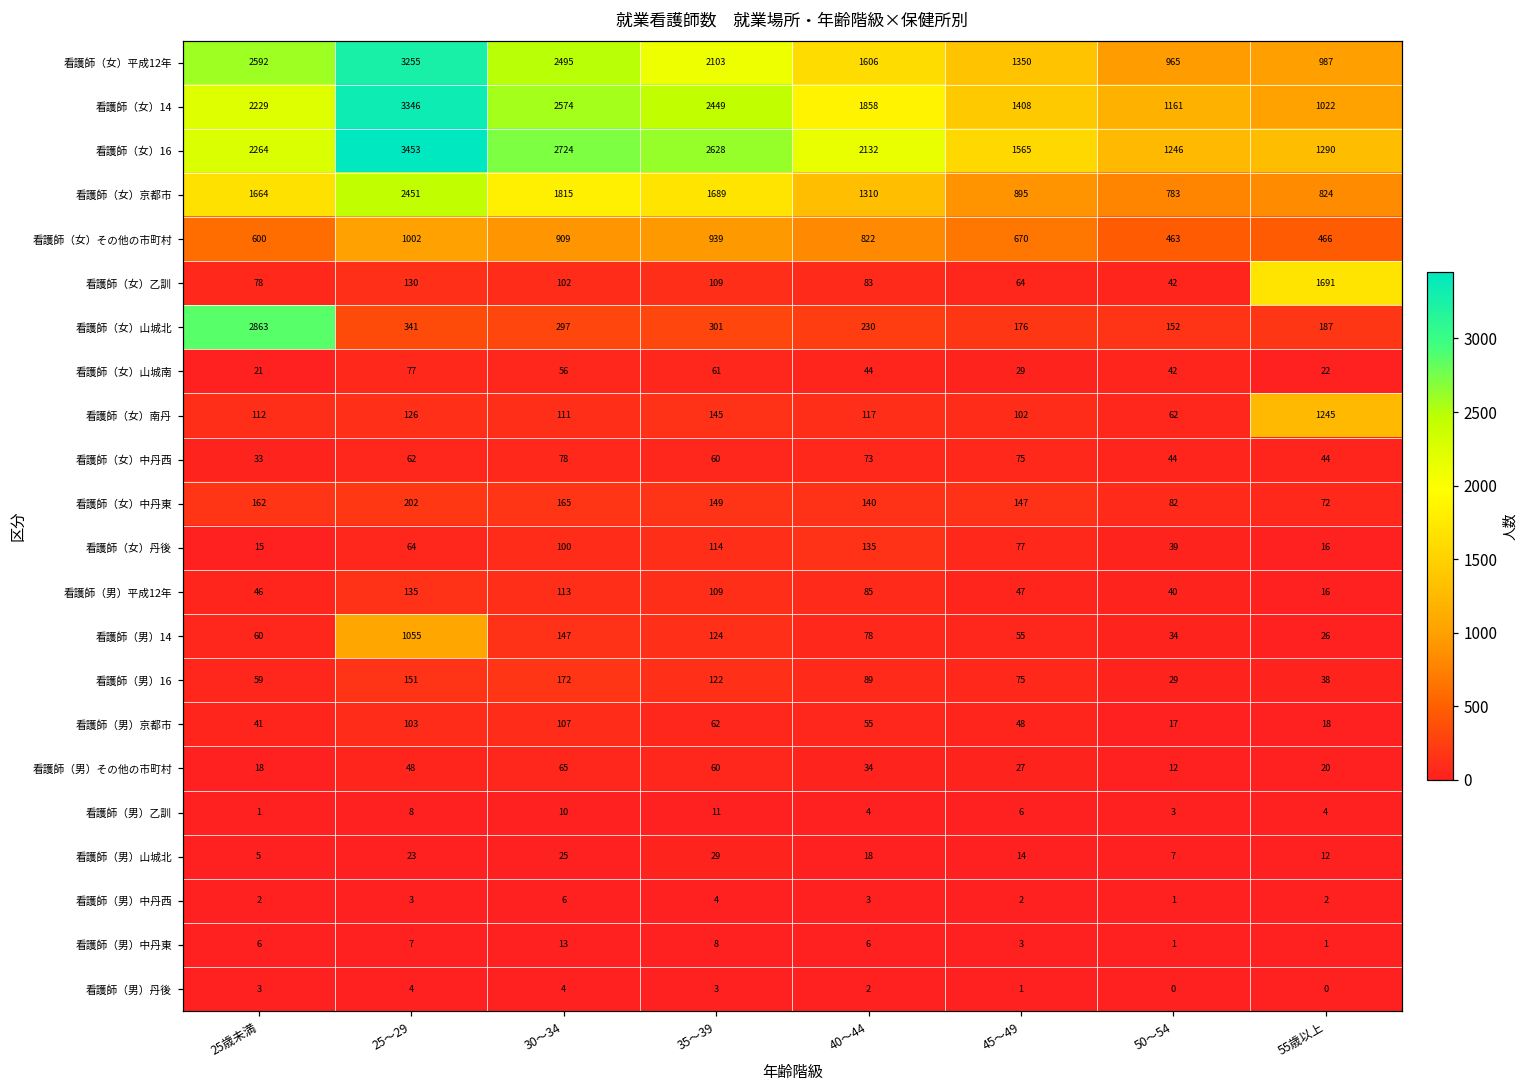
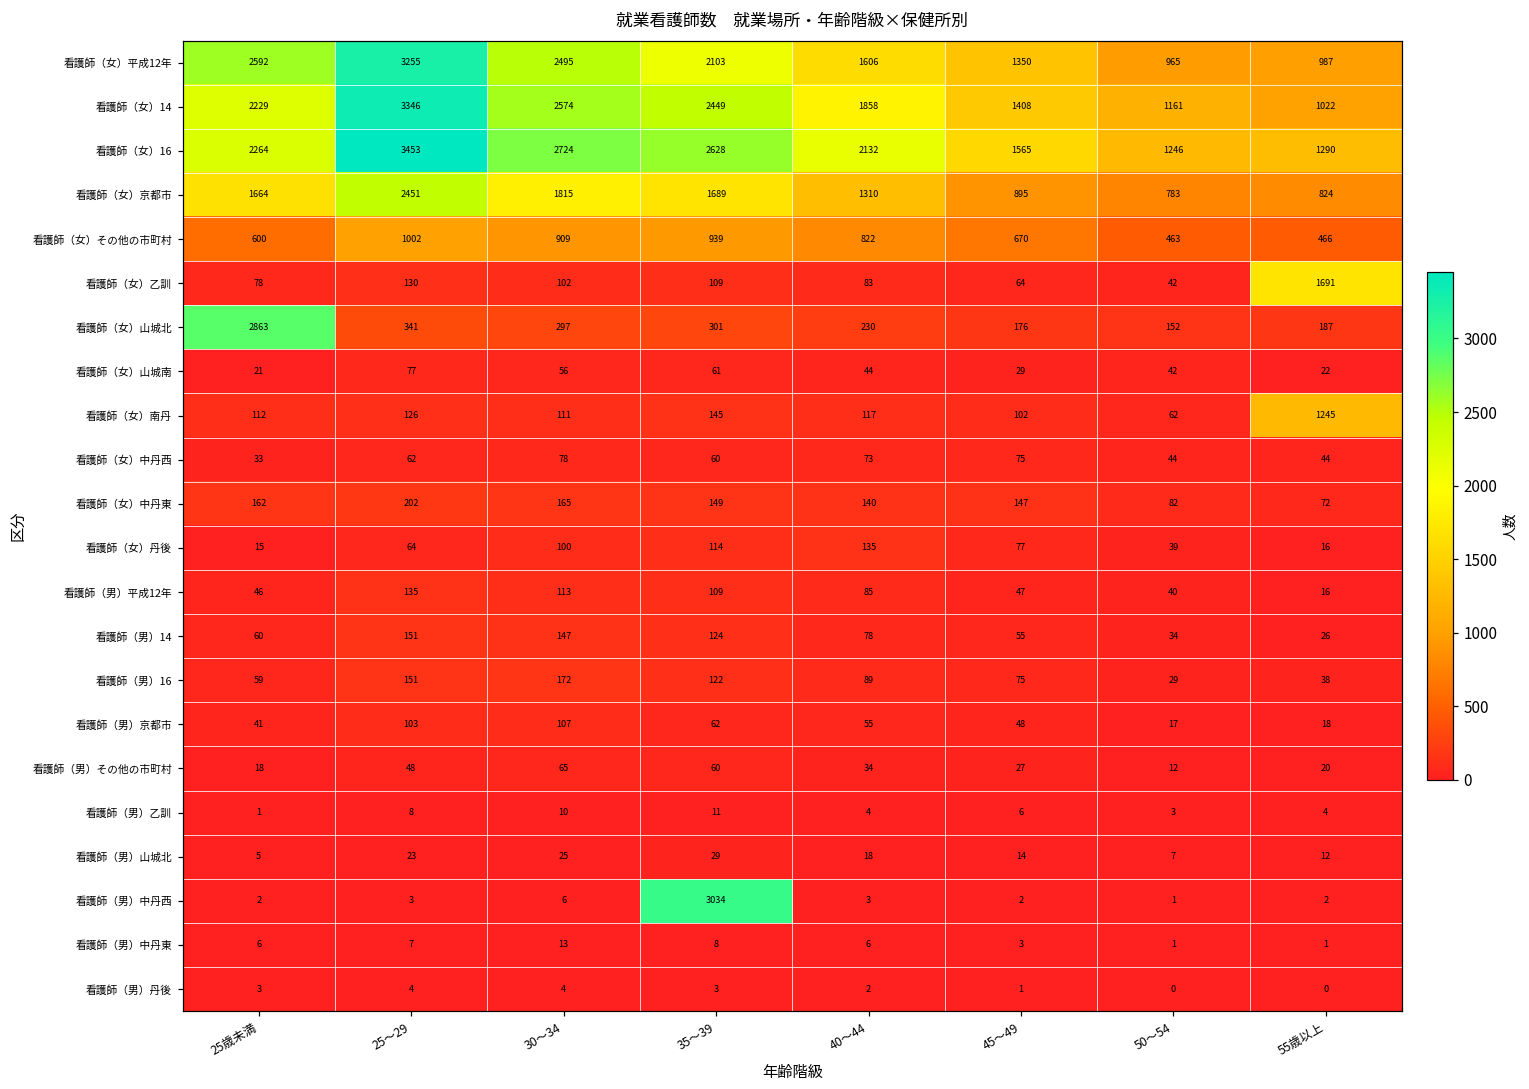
看護師（男）14, 25～29: 1055 -> 151
看護師（男）中丹西, 35～39: 4 -> 3034
